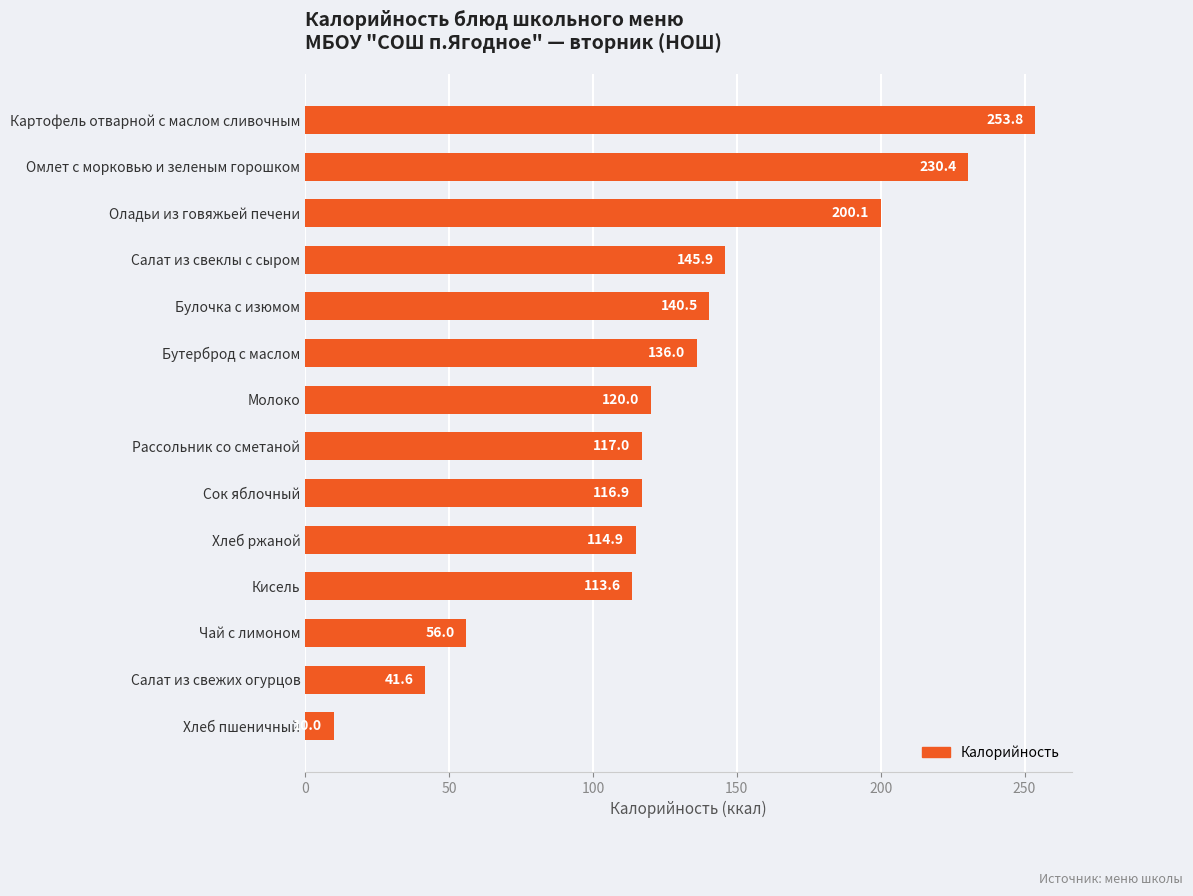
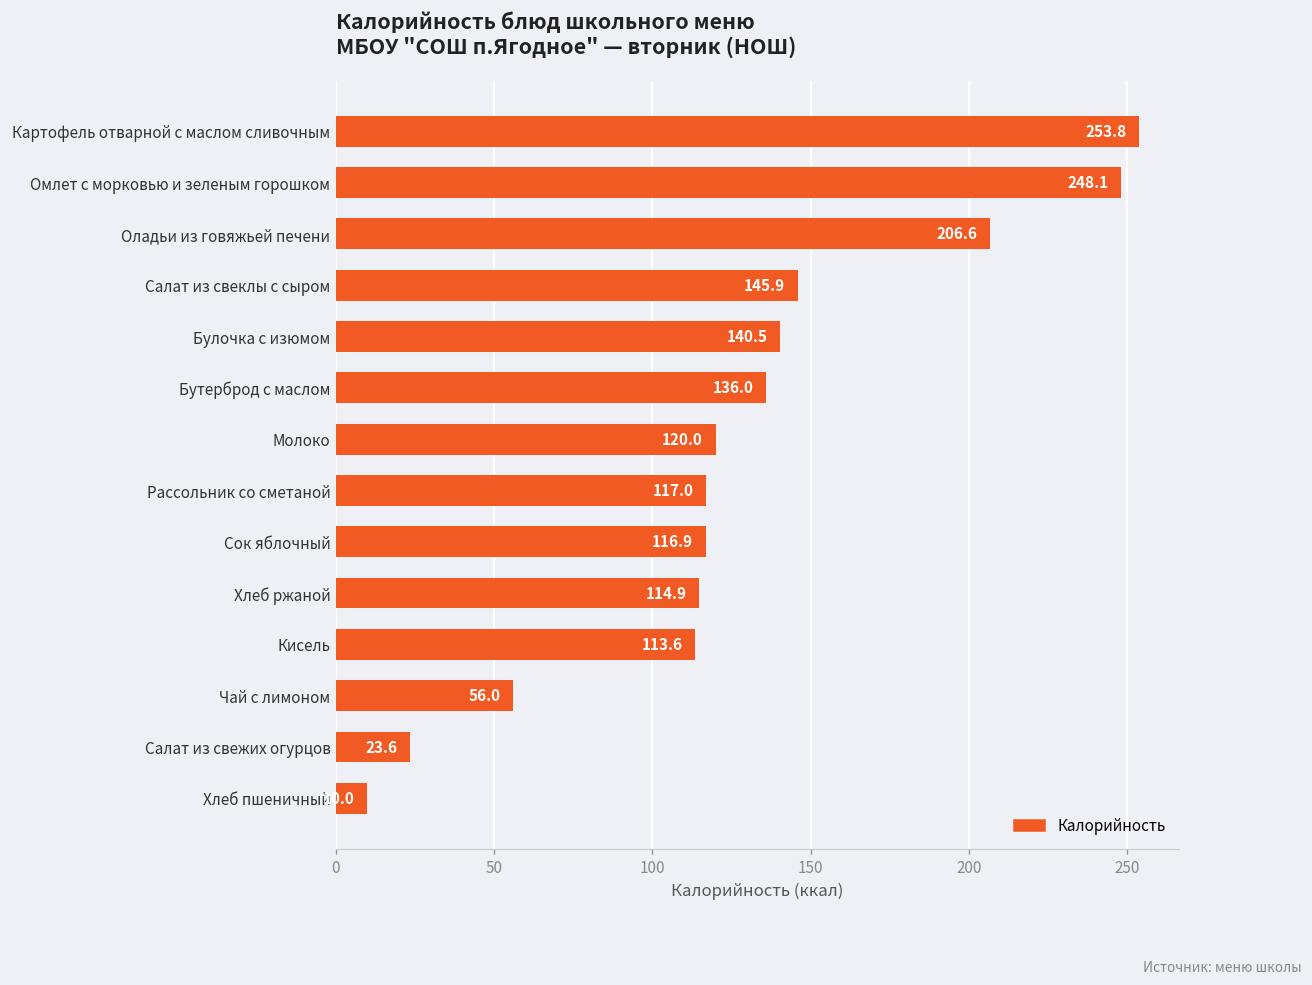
Омлет с морковью и зеленым горошком: 230.4 -> 248.1
Оладьи из говяжьей печени: 200.1 -> 206.6
Салат из свежих огурцов: 41.6 -> 23.6
